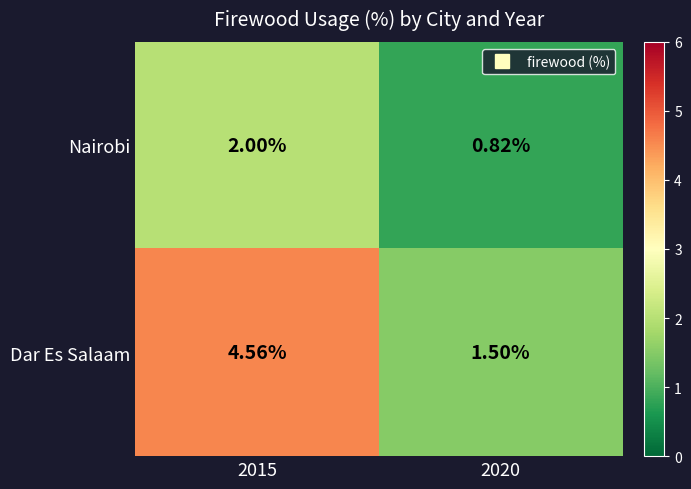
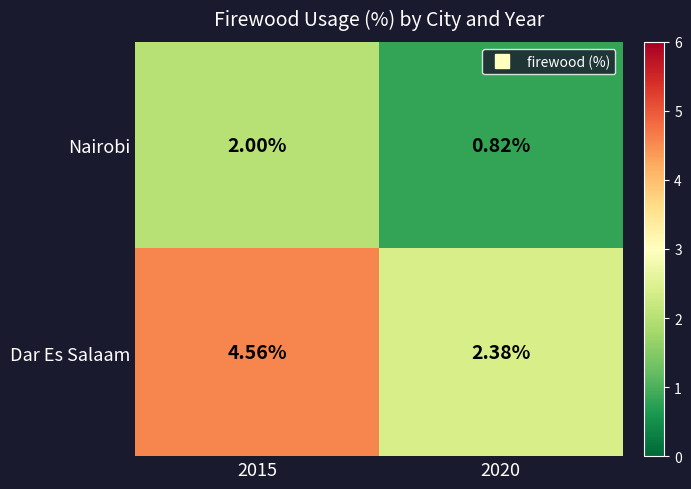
Dar Es Salaam, 2020: 1.50% -> 2.38%
